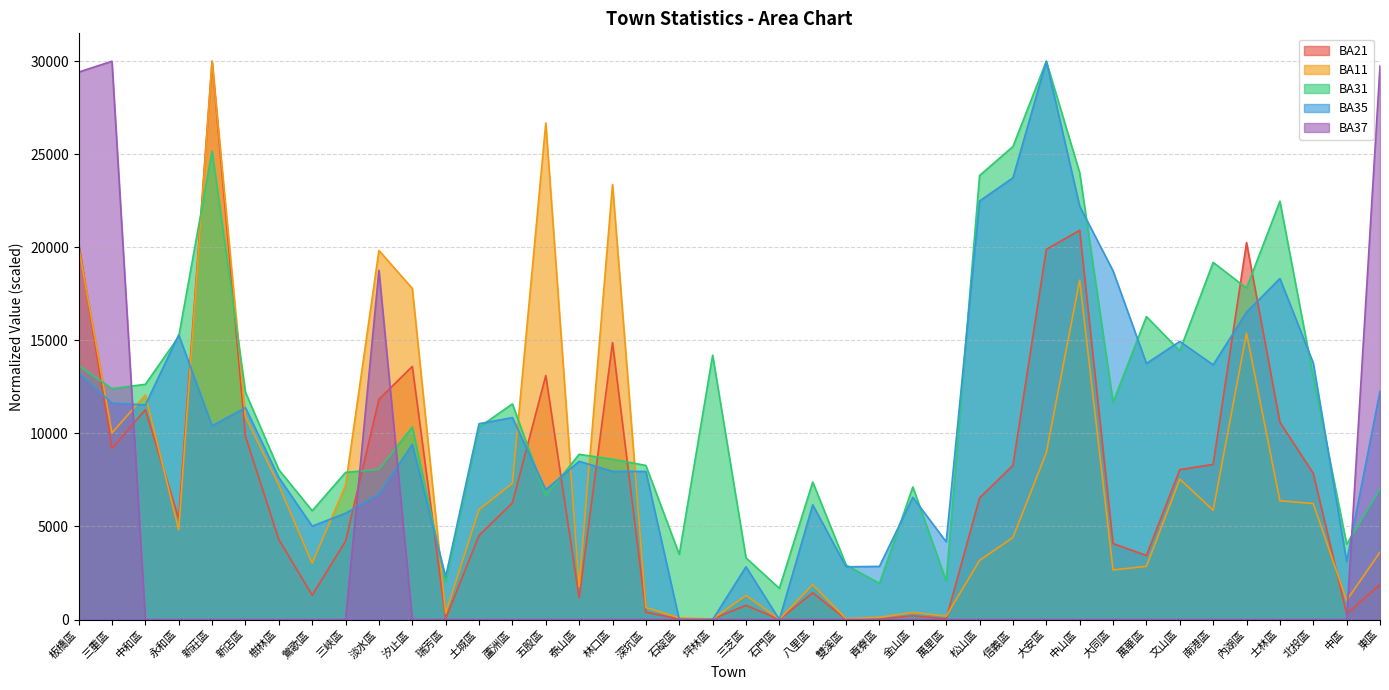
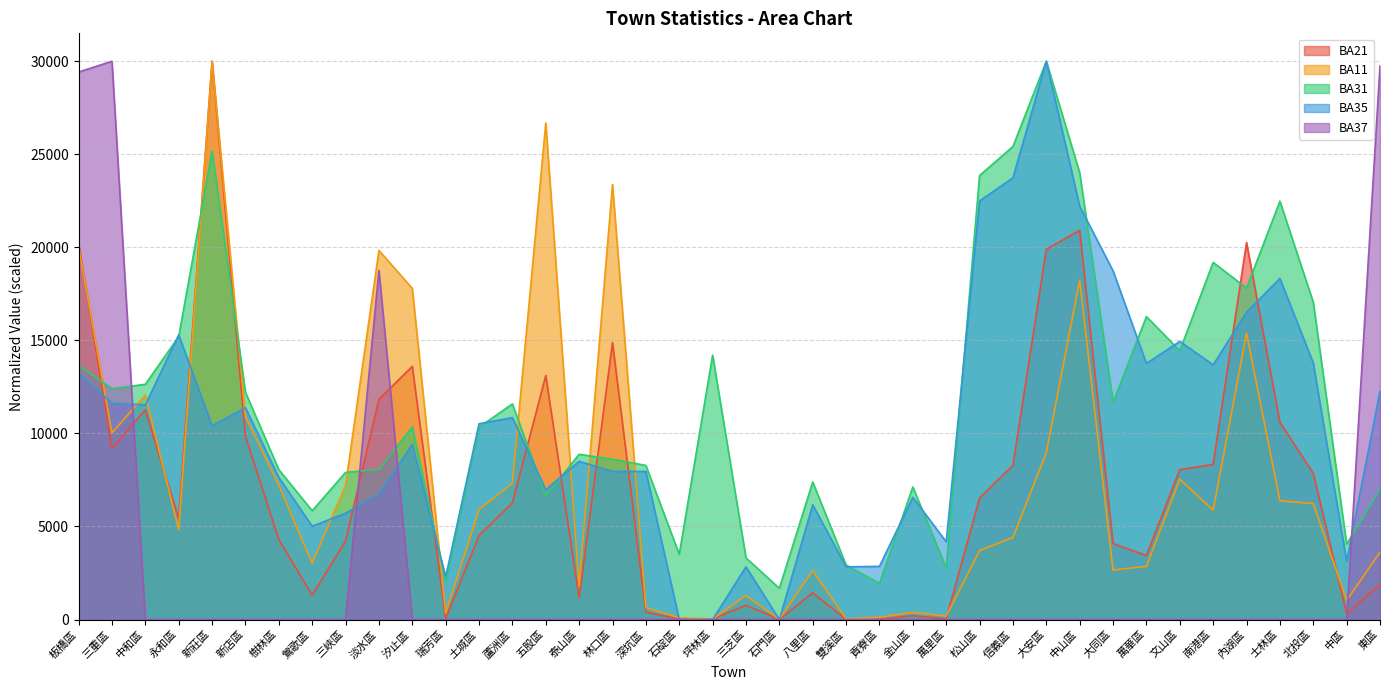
BA11, 八里區: 1900 -> 2600
BA31, 萬里區: 2100 -> 2800
BA11, 松山區: 3200 -> 3700
BA31, 北投區: 13000 -> 17100
